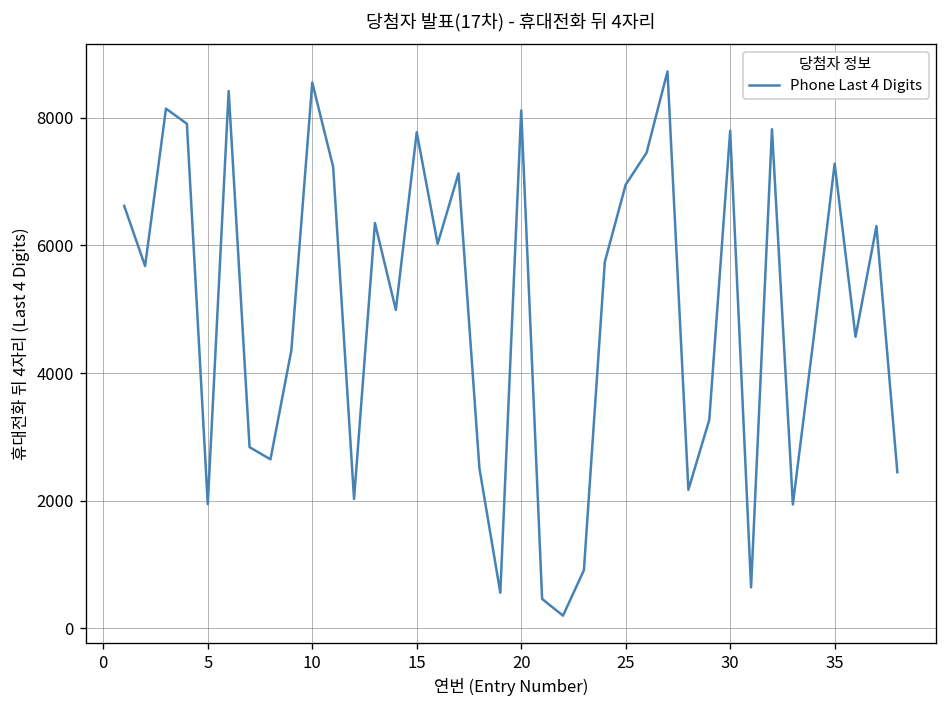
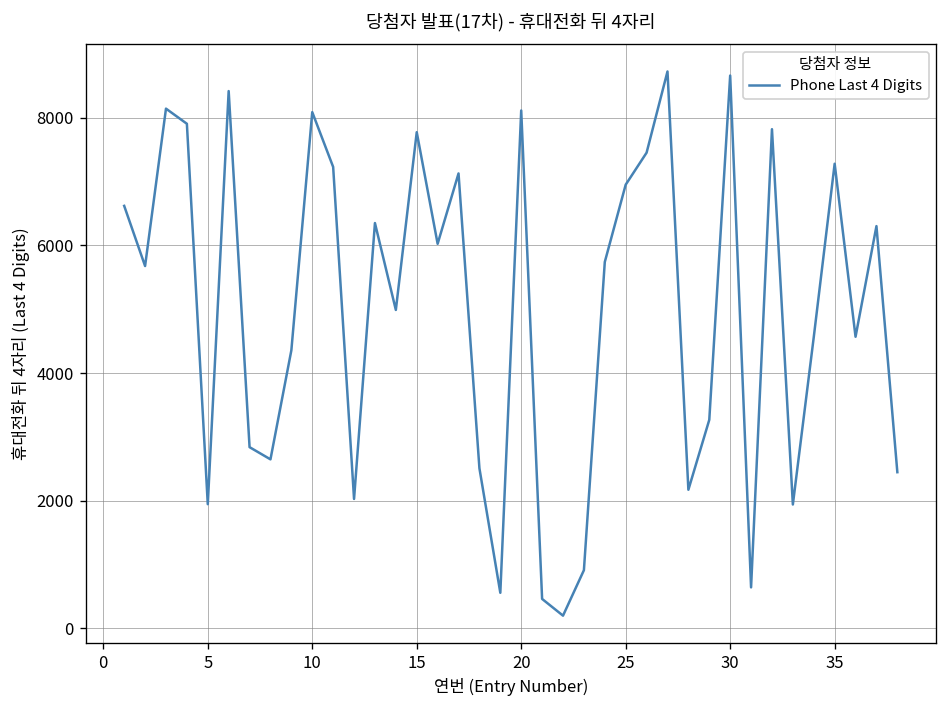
10: 8600 -> 8100
30: 7800 -> 8700
